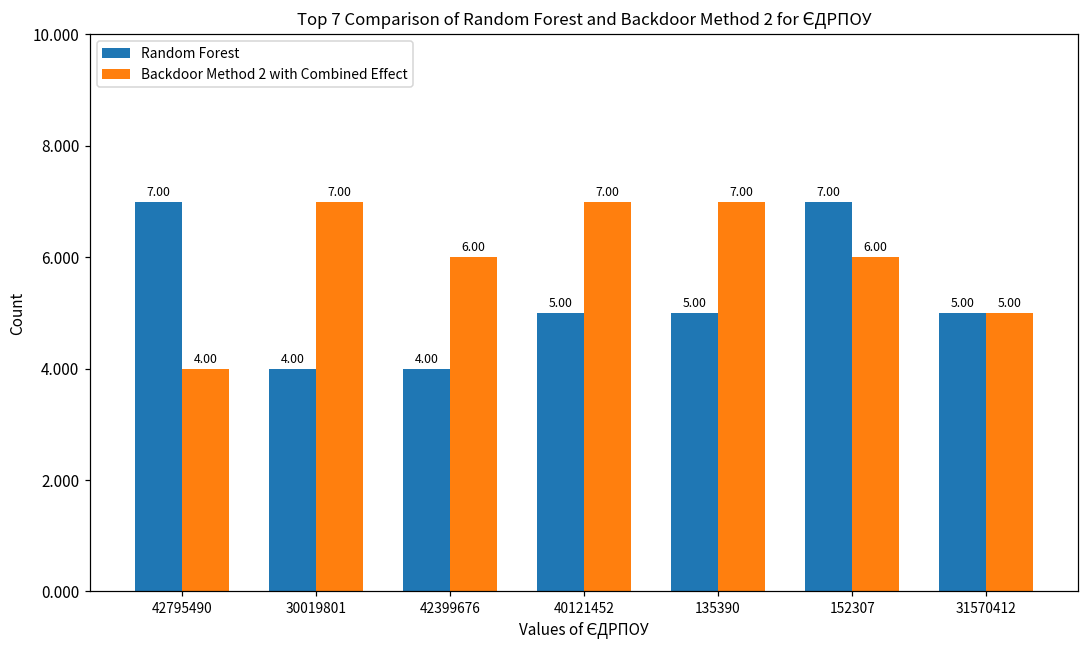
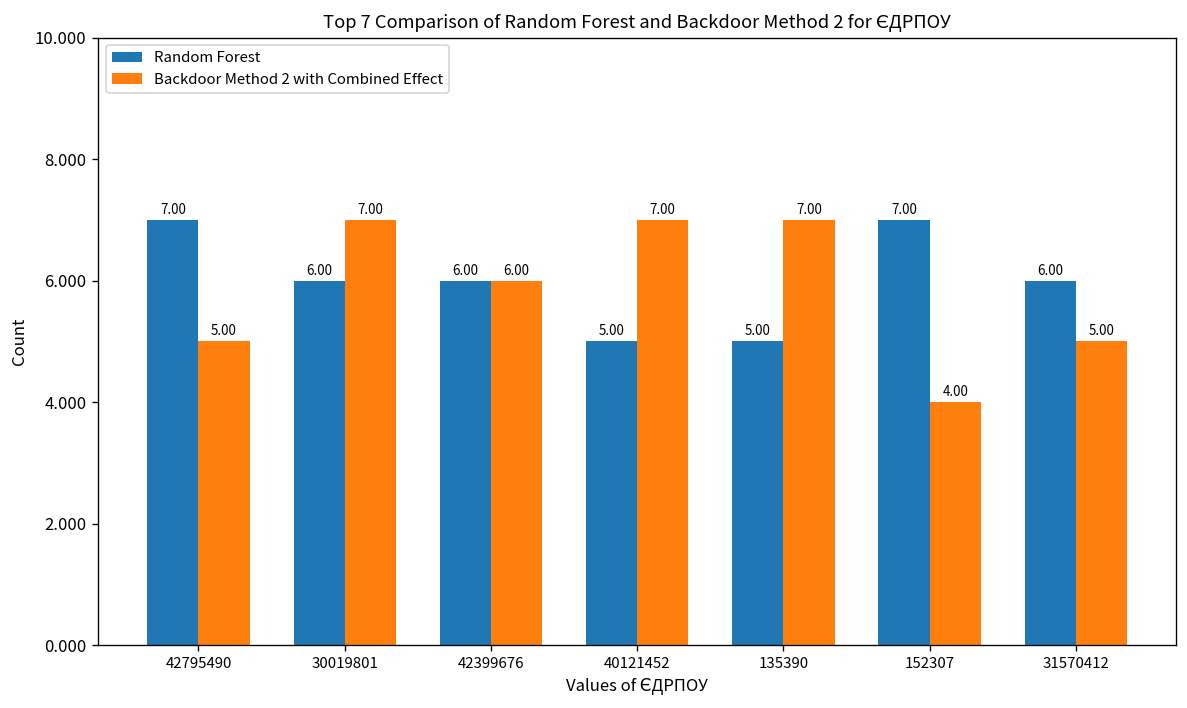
Backdoor Method 2 with Combined Effect, 42795490: 4.00 -> 5.00
Random Forest, 30019801: 4.00 -> 6.00
Random Forest, 42399676: 4.00 -> 6.00
Backdoor Method 2 with Combined Effect, 152307: 6.00 -> 4.00
Random Forest, 31570412: 5.00 -> 6.00
